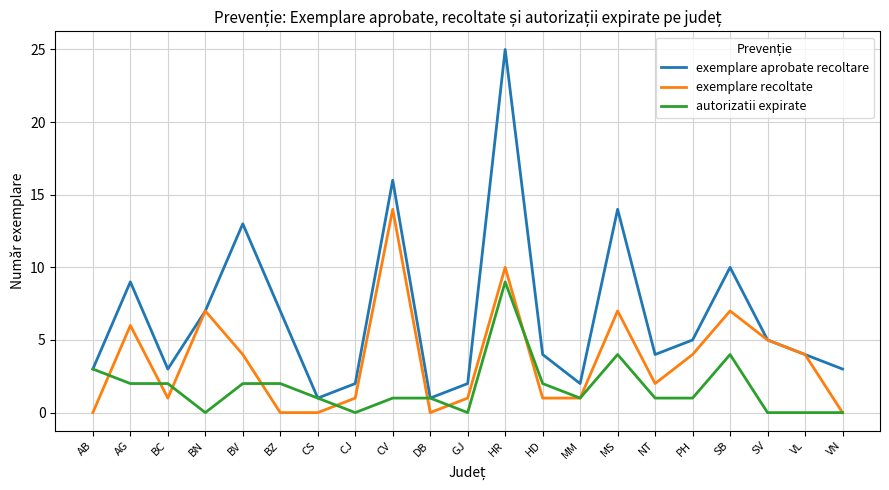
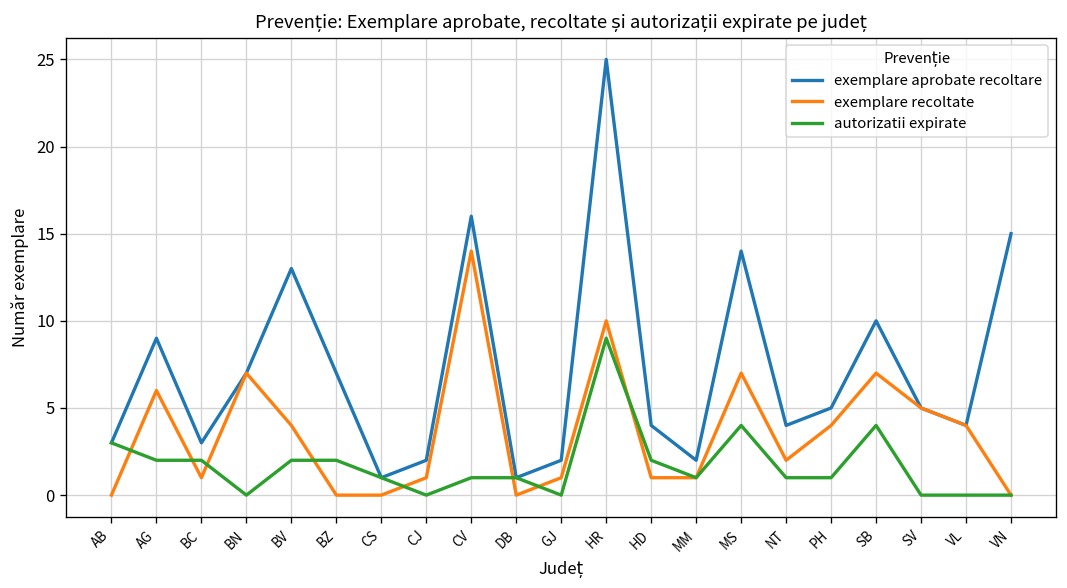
exemplare aprobate recoltare, VN: 3 -> 15
